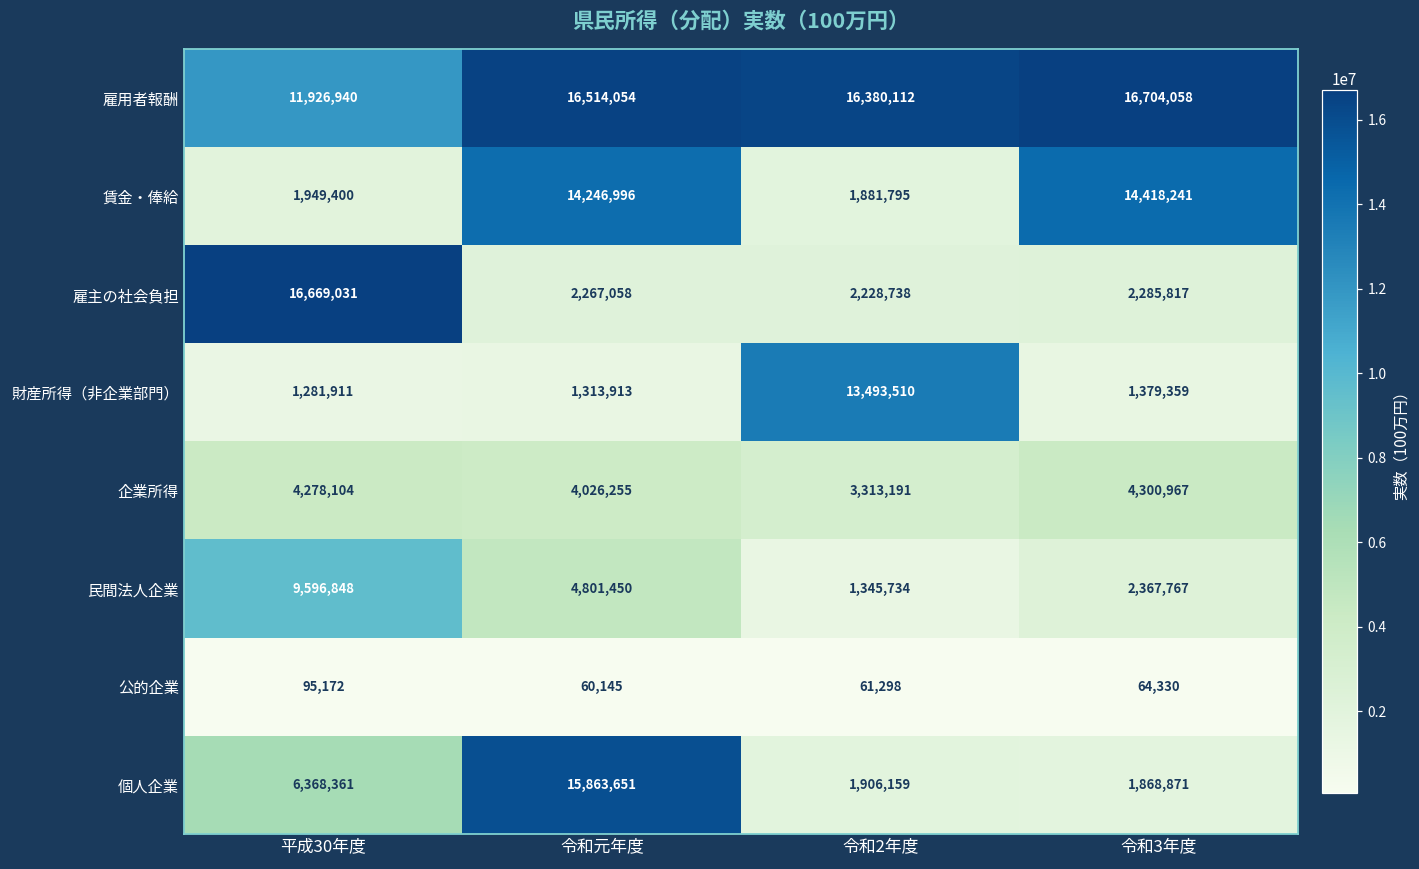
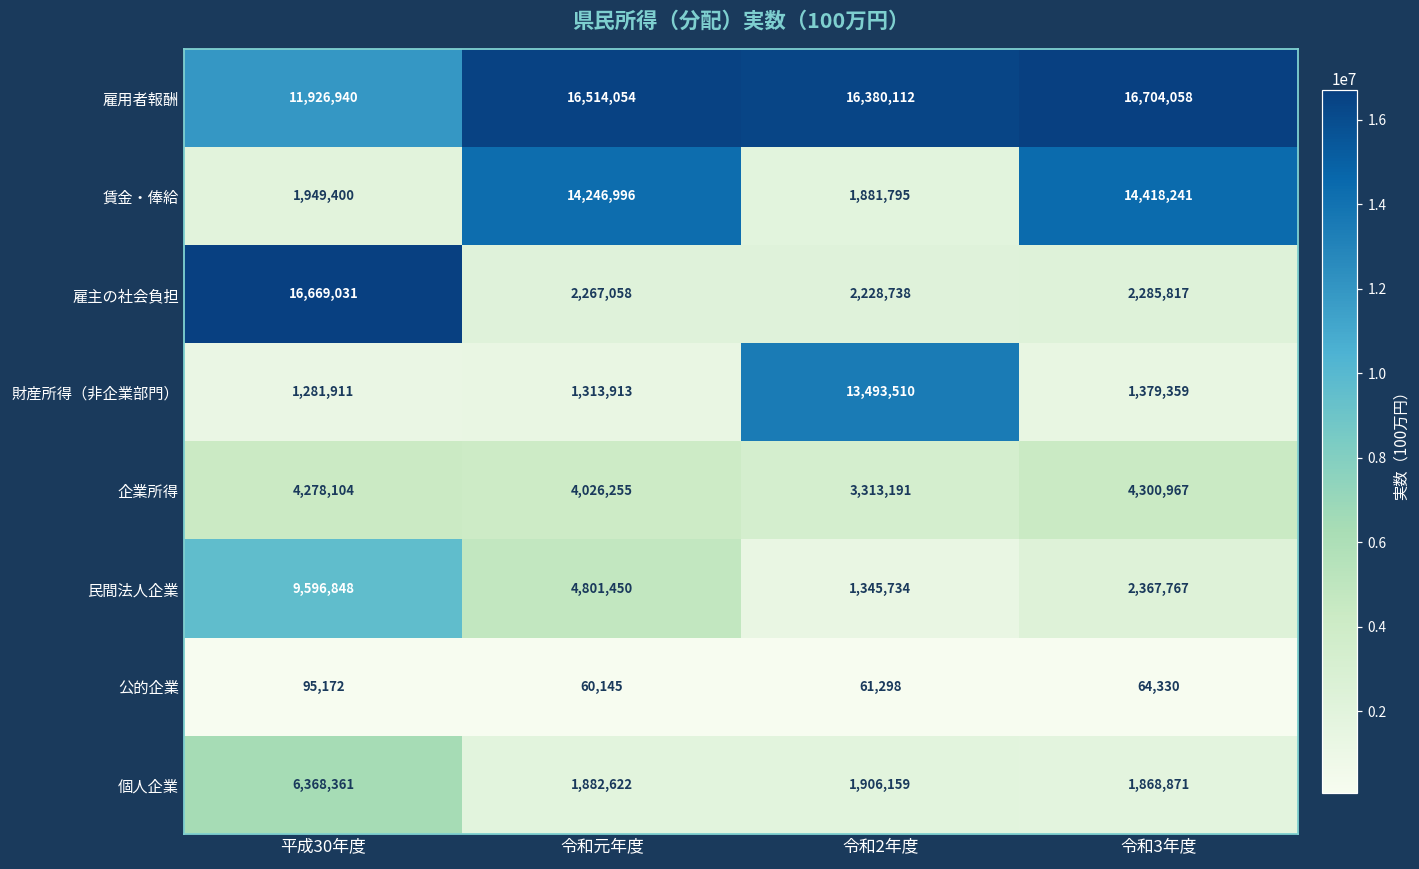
個人企業, 令和元年度: 15,863,651 -> 1,882,622
